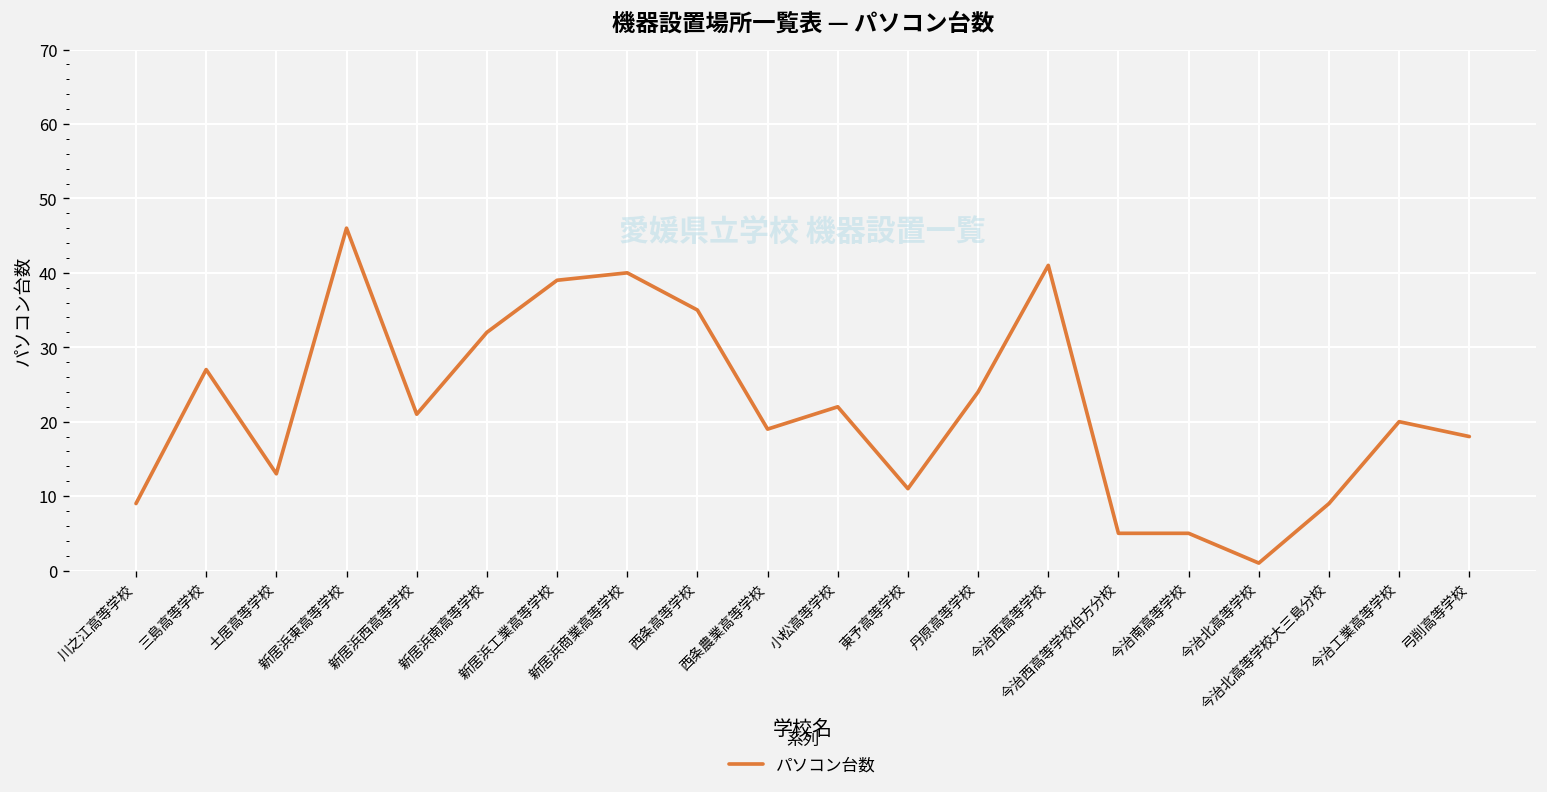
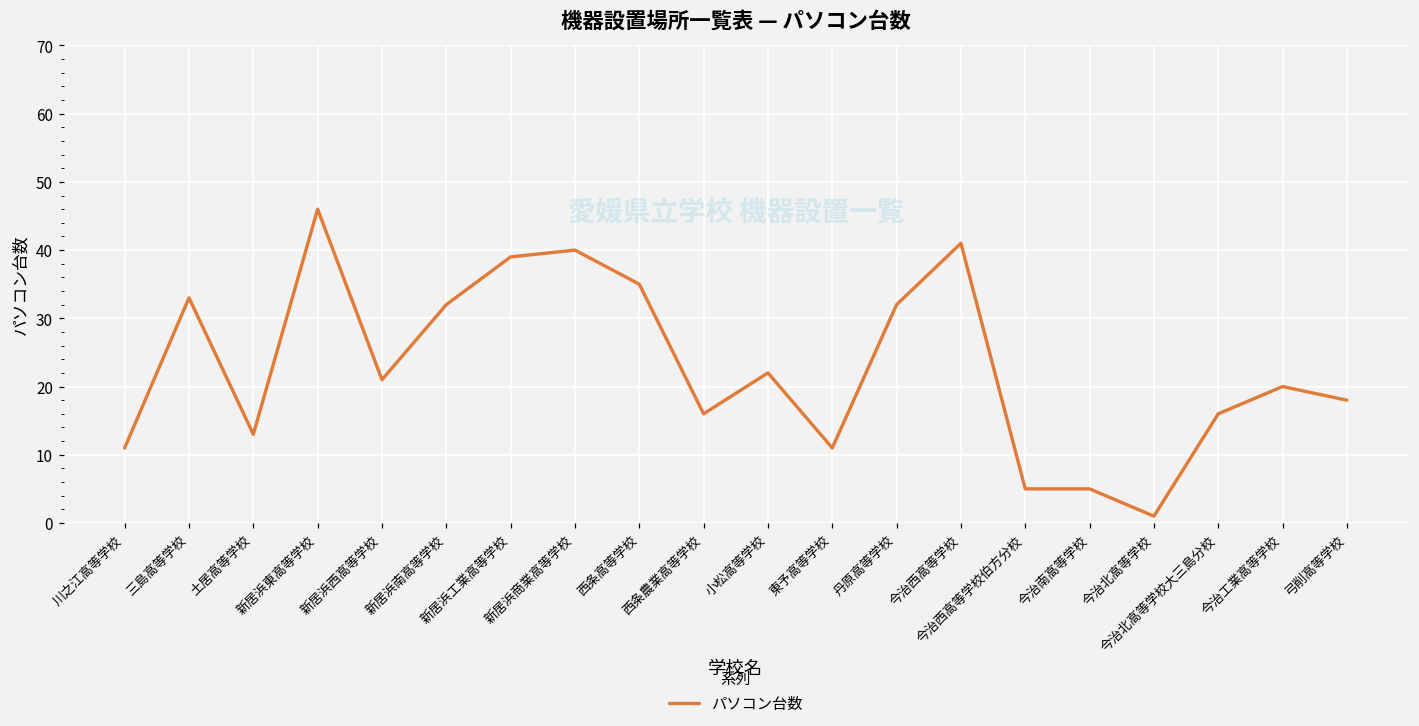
川之江高等学校: 9 -> 11
三島高等学校: 27 -> 33
西条農業高等学校: 19 -> 16
丹原高等学校: 24 -> 32
今治北高等学校大三島分校: 9 -> 16
